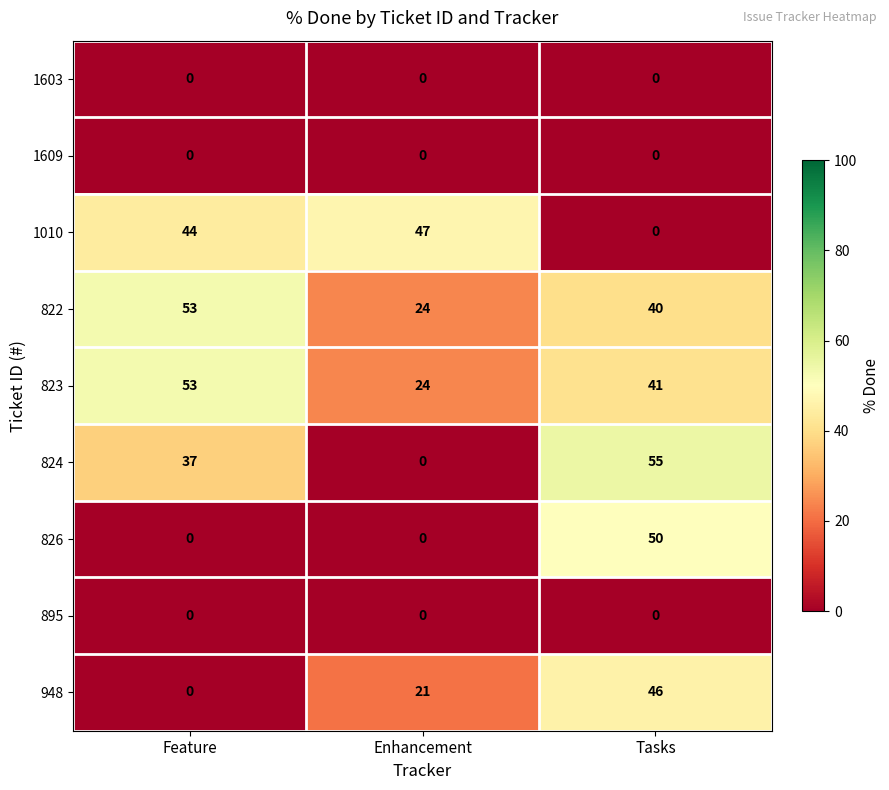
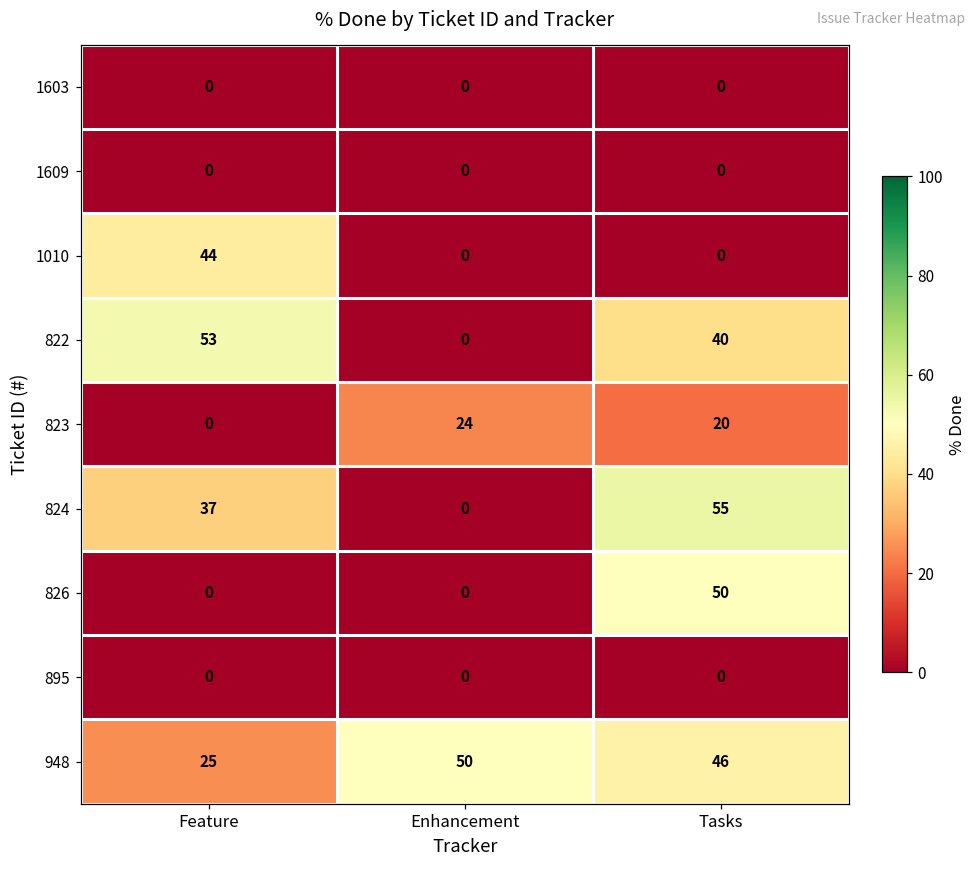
1010, Enhancement: 47 -> 0
822, Enhancement: 24 -> 0
823, Feature: 53 -> 0
823, Tasks: 41 -> 20
948, Feature: 0 -> 25
948, Enhancement: 21 -> 50
